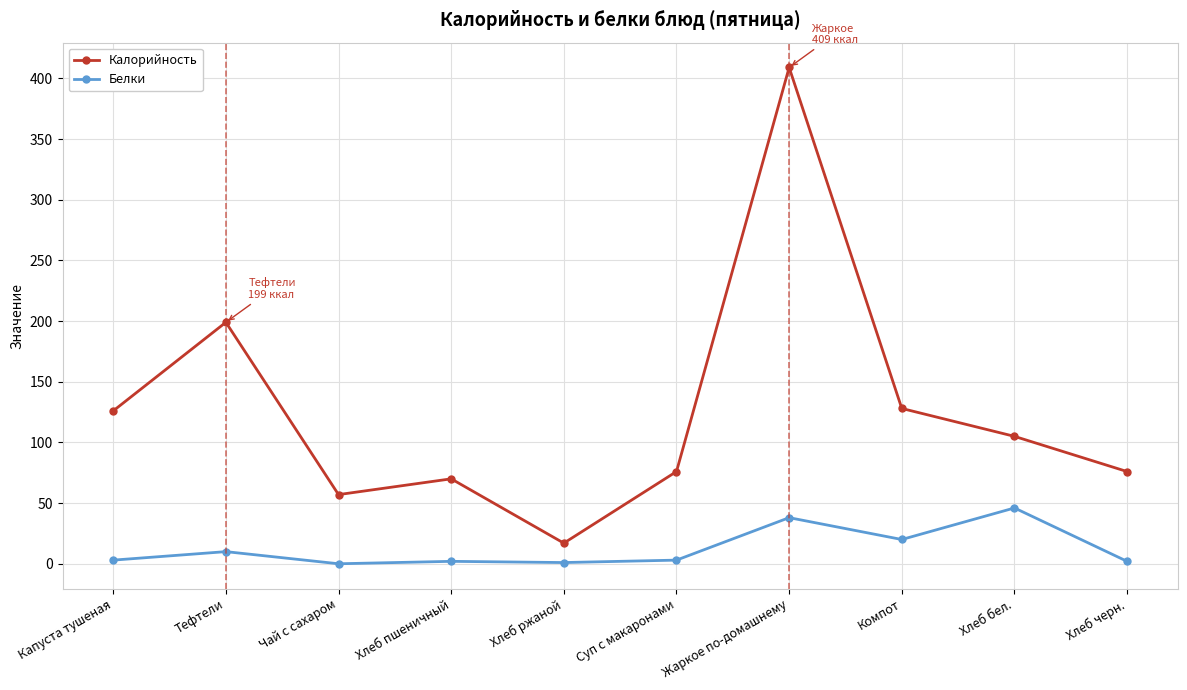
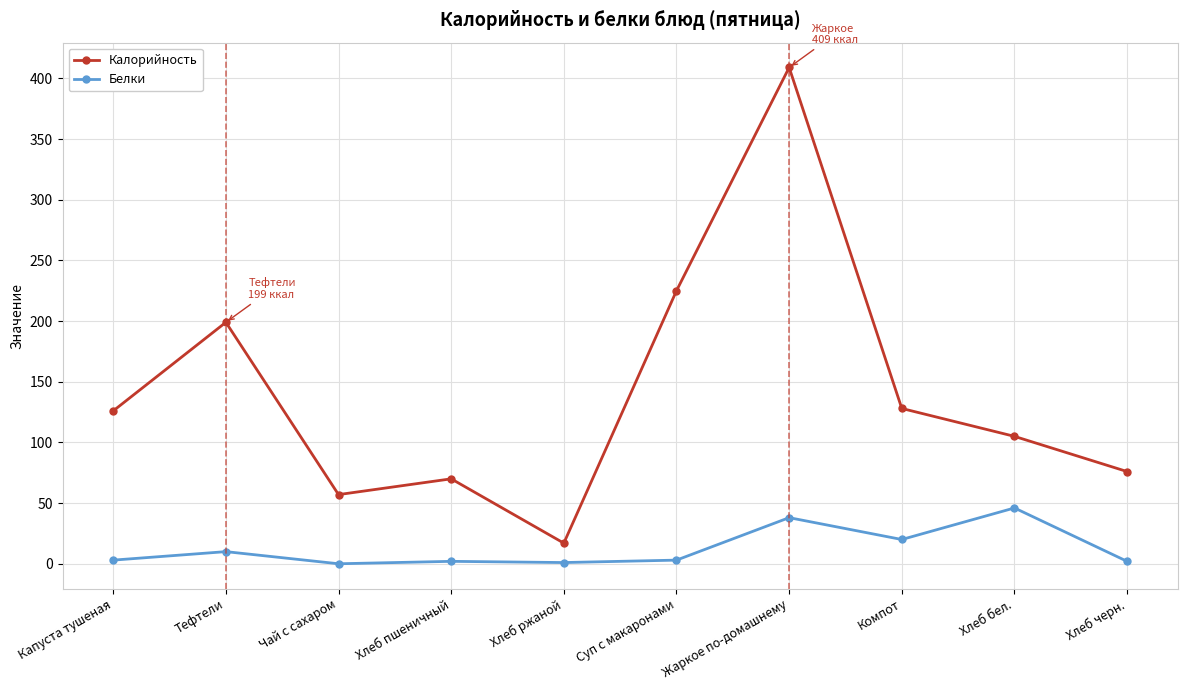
Калорийность, Суп с макаронами: 76 -> 225
